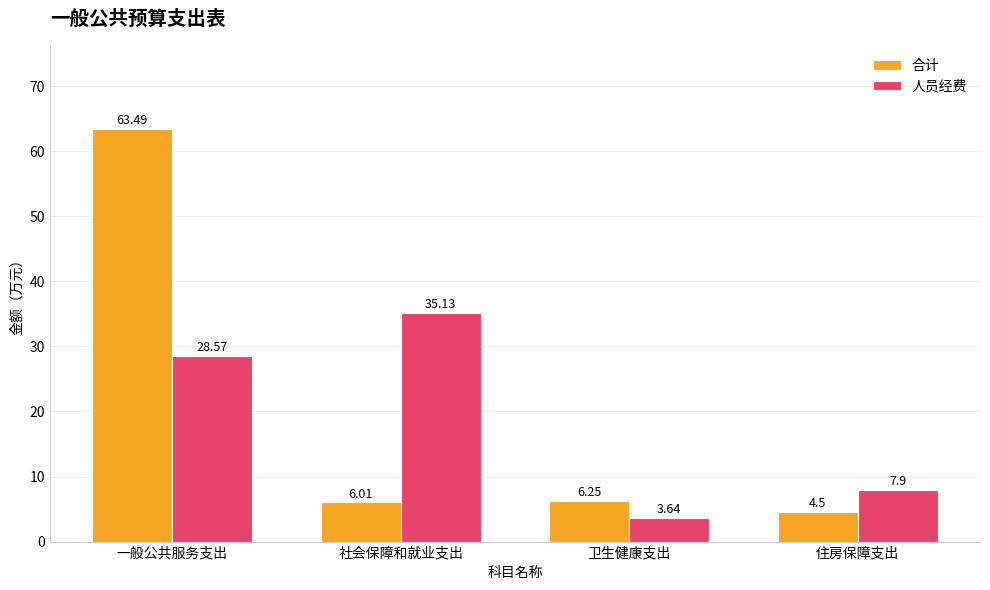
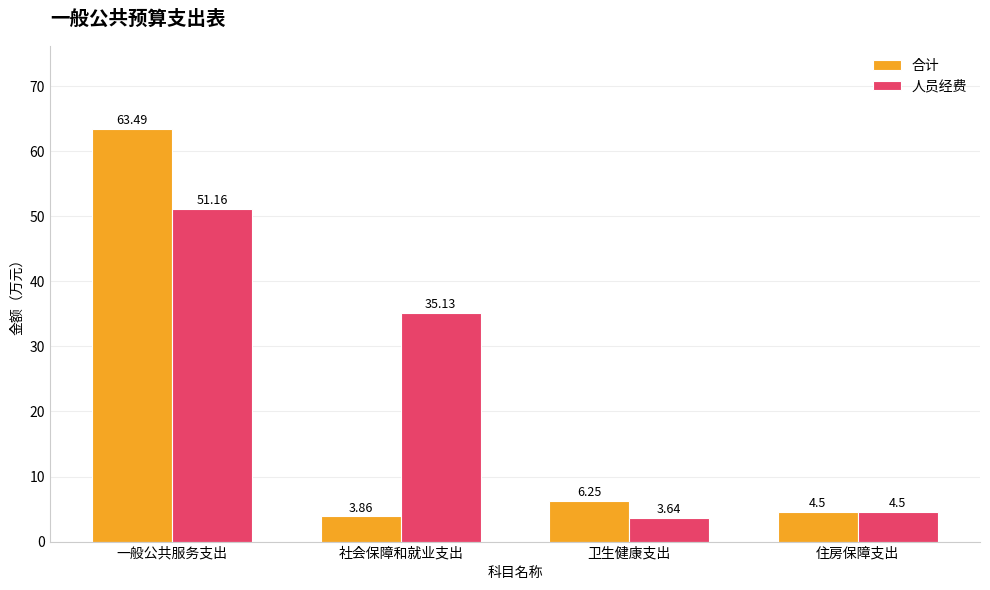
人员经费, 一般公共服务支出: 28.57 -> 51.16
合计, 社会保障和就业支出: 6.01 -> 3.86
人员经费, 住房保障支出: 7.9 -> 4.5
